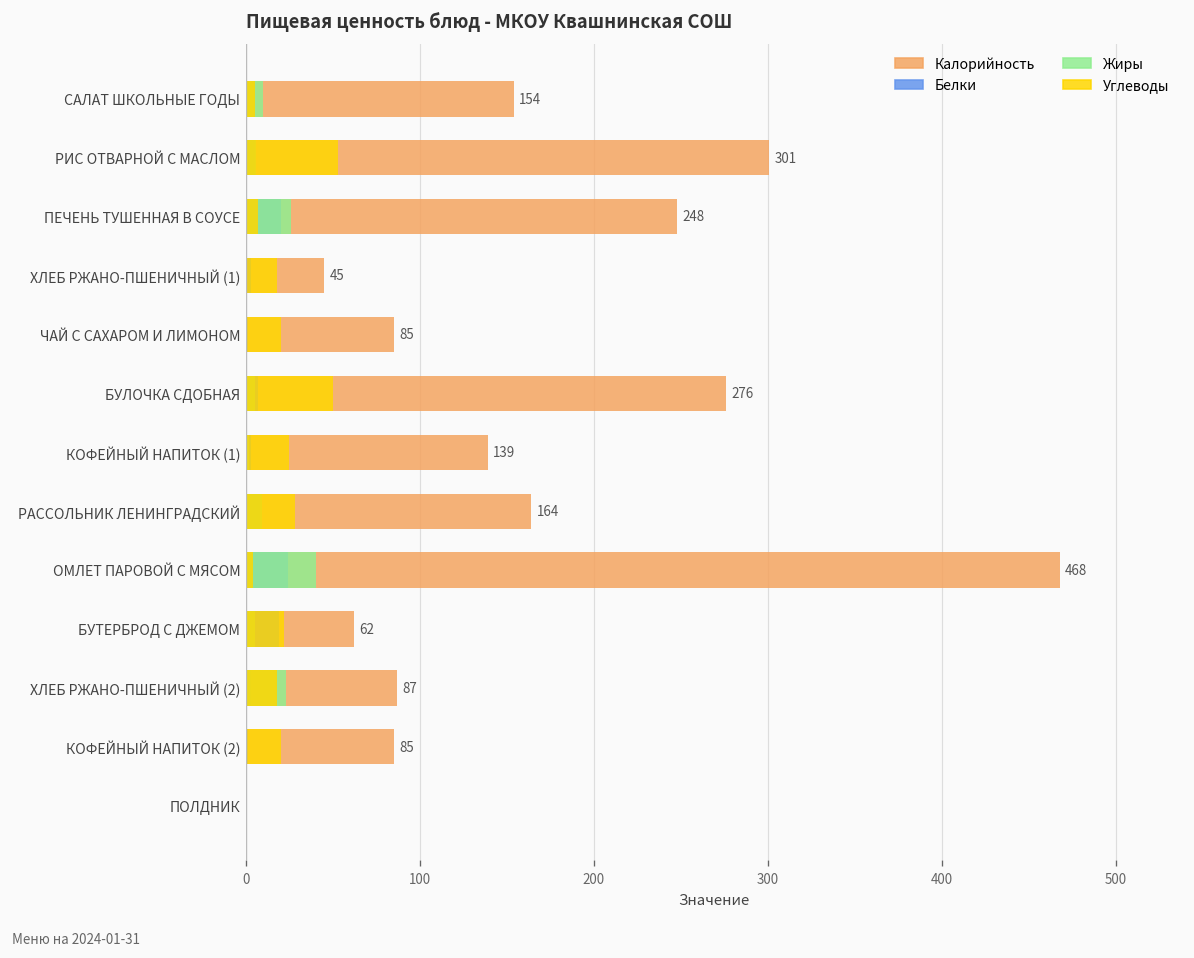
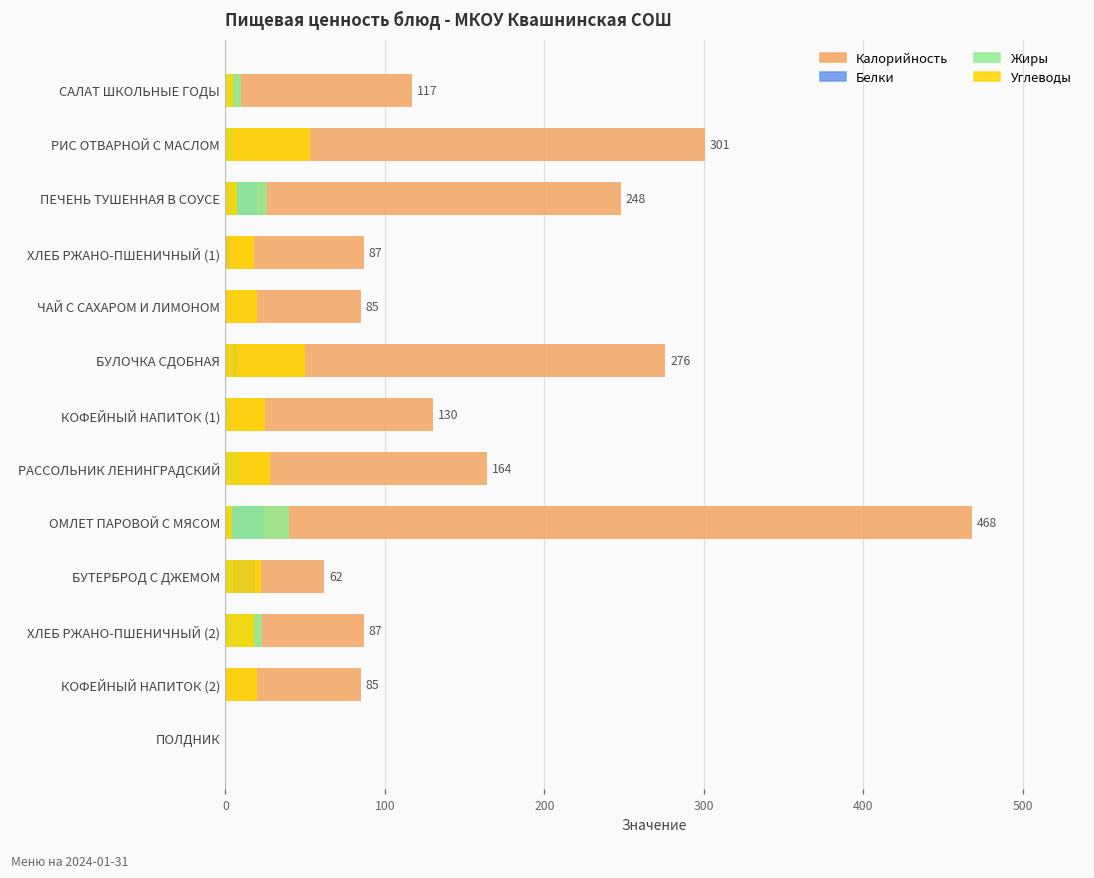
Калорийность, САЛАТ ШКОЛЬНЫЕ ГОДЫ: 154 -> 117
Калорийность, ХЛЕБ РЖАНО-ПШЕНИЧНЫЙ (1): 45 -> 87
Калорийность, КОФЕЙНЫЙ НАПИТОК (1): 139 -> 130
